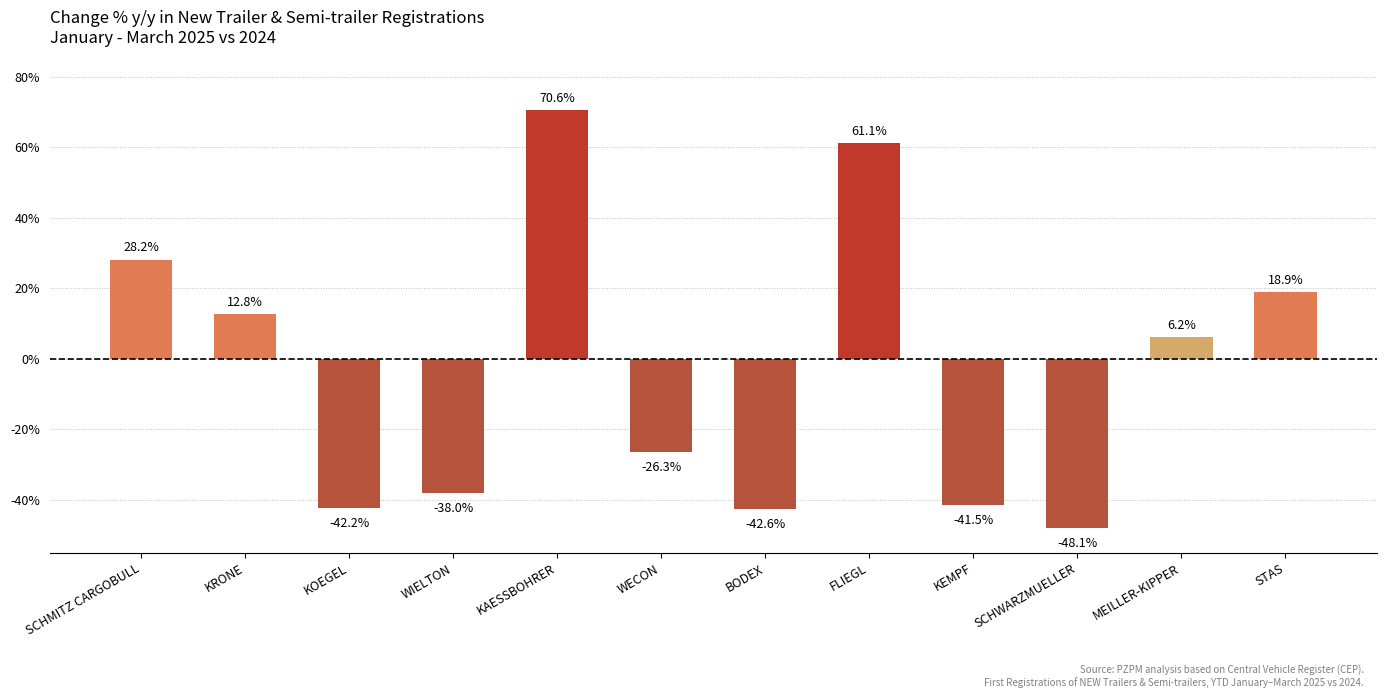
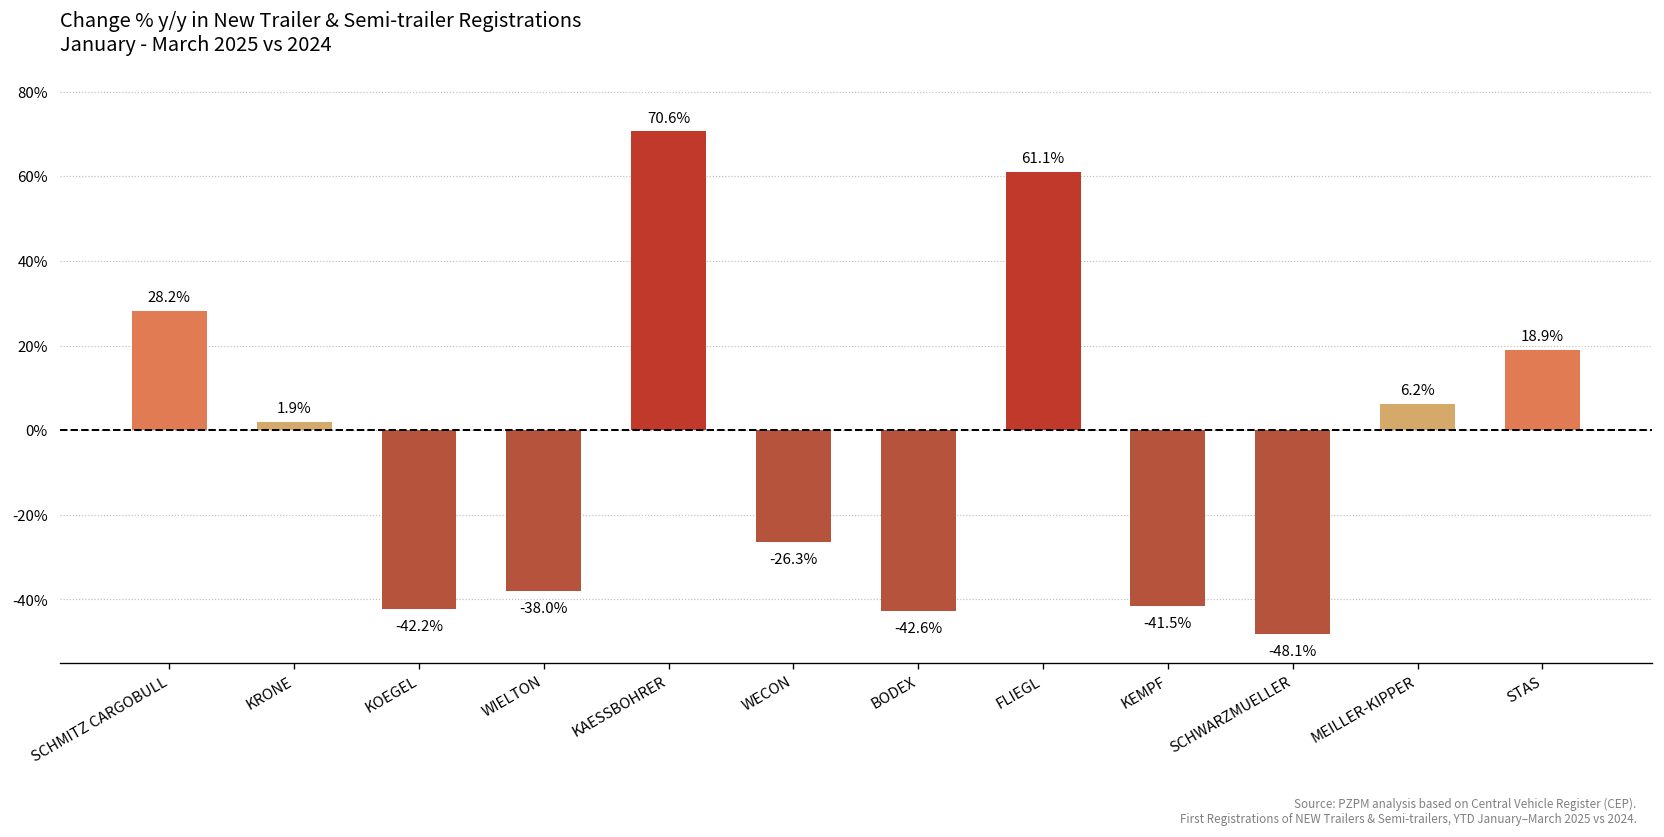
KRONE: 12.8% -> 1.9%
